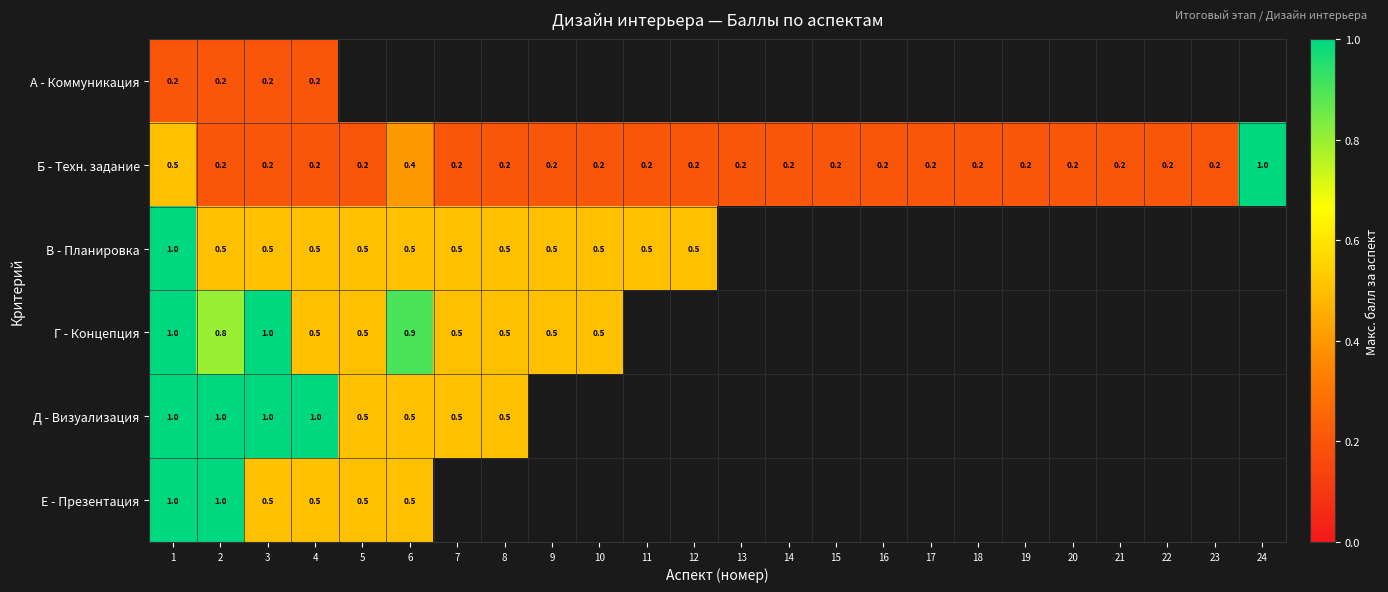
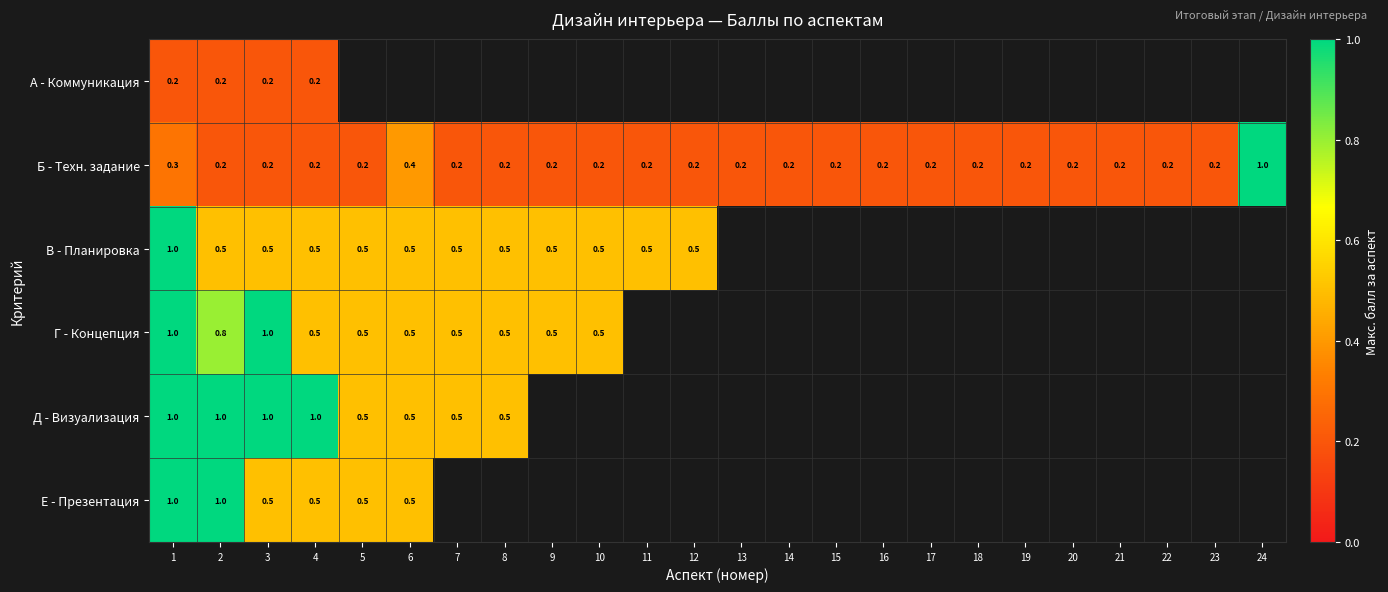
Б - Техн. задание, 1: 0.5 -> 0.3
Г - Концепция, 6: 0.9 -> 0.5
